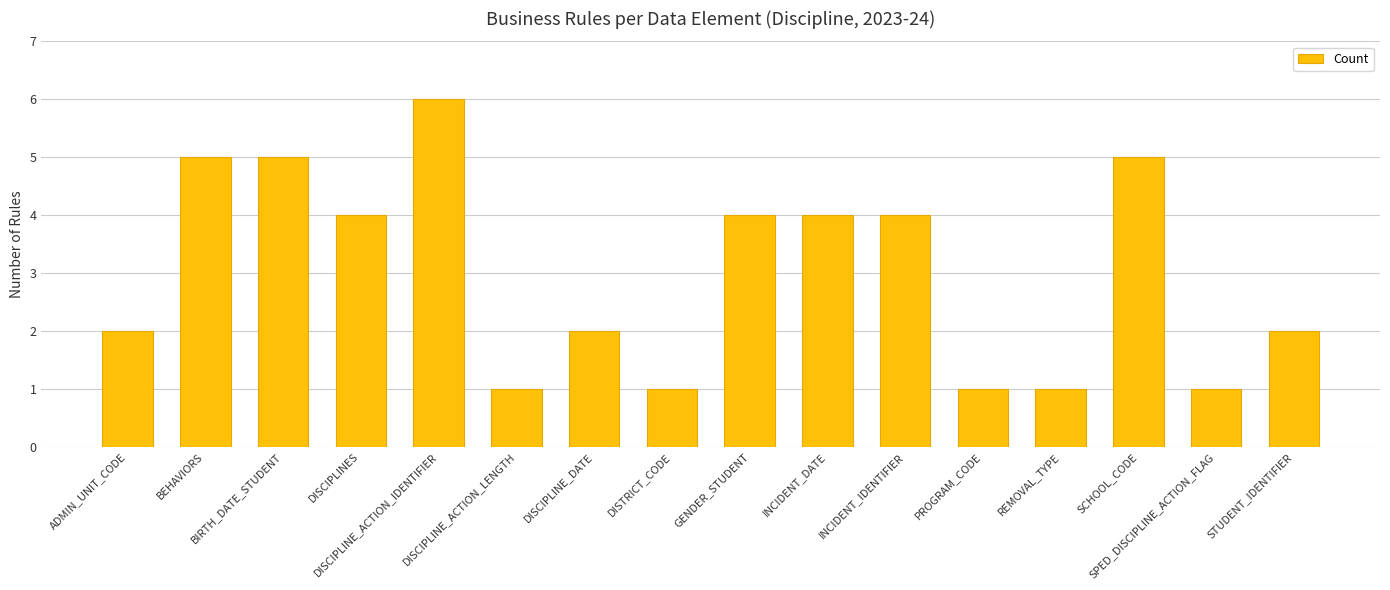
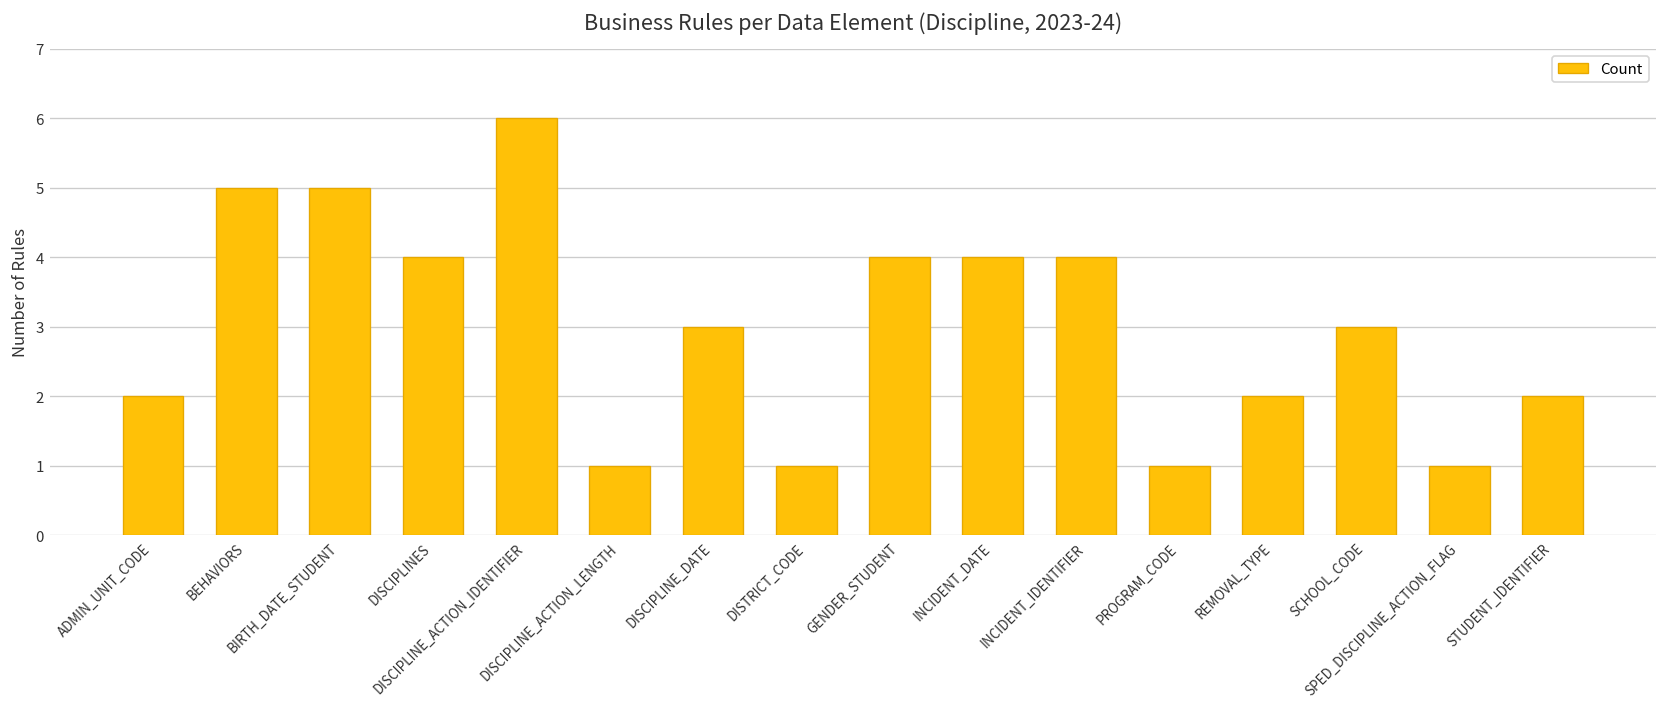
DISCIPLINE_DATE: 2 -> 3
REMOVAL_TYPE: 1 -> 2
SCHOOL_CODE: 5 -> 3
